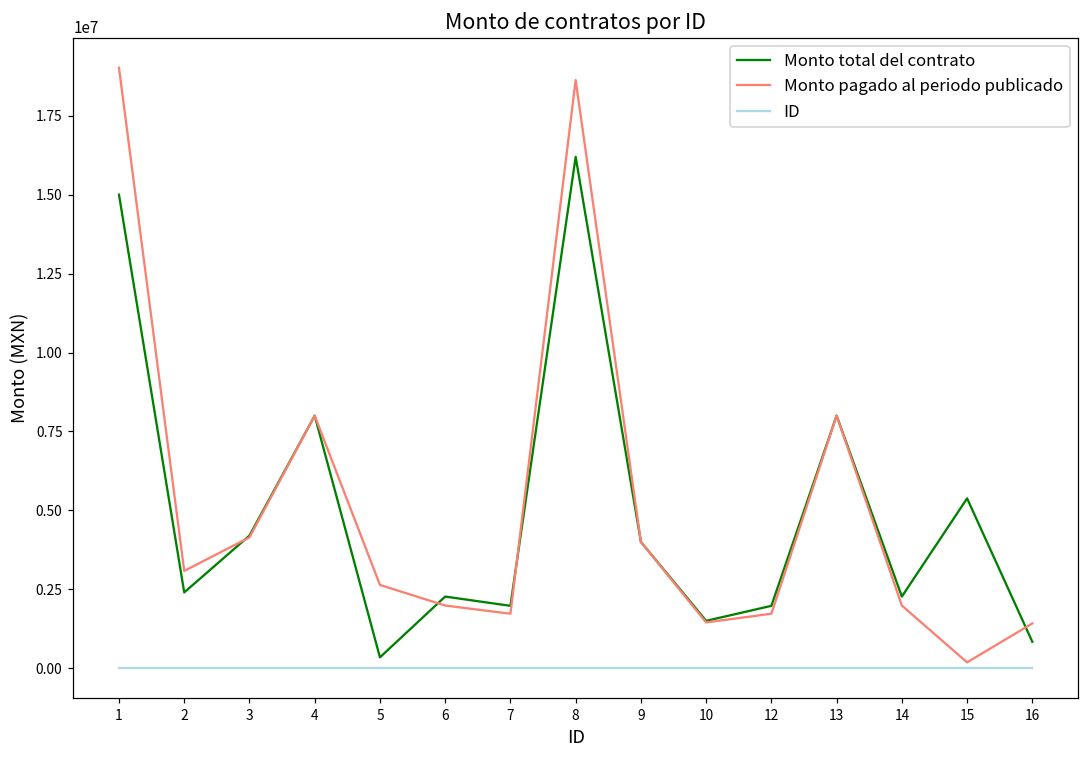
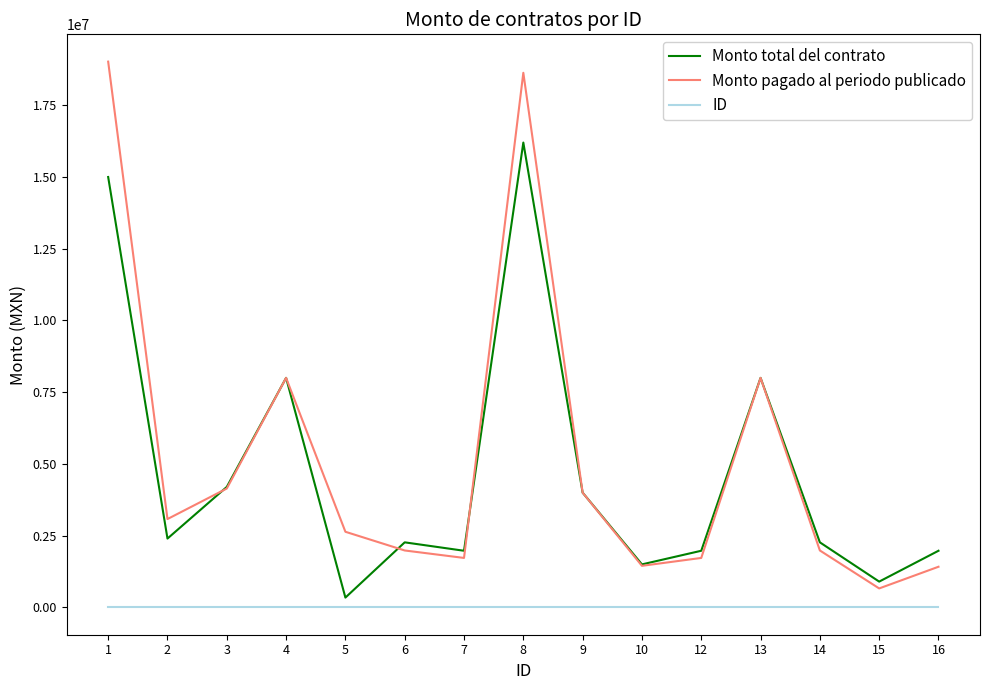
Monto total del contrato, 15: 5400000 -> 900000
Monto pagado al periodo publicado, 15: 200000 -> 700000
Monto total del contrato, 16: 800000 -> 2000000
